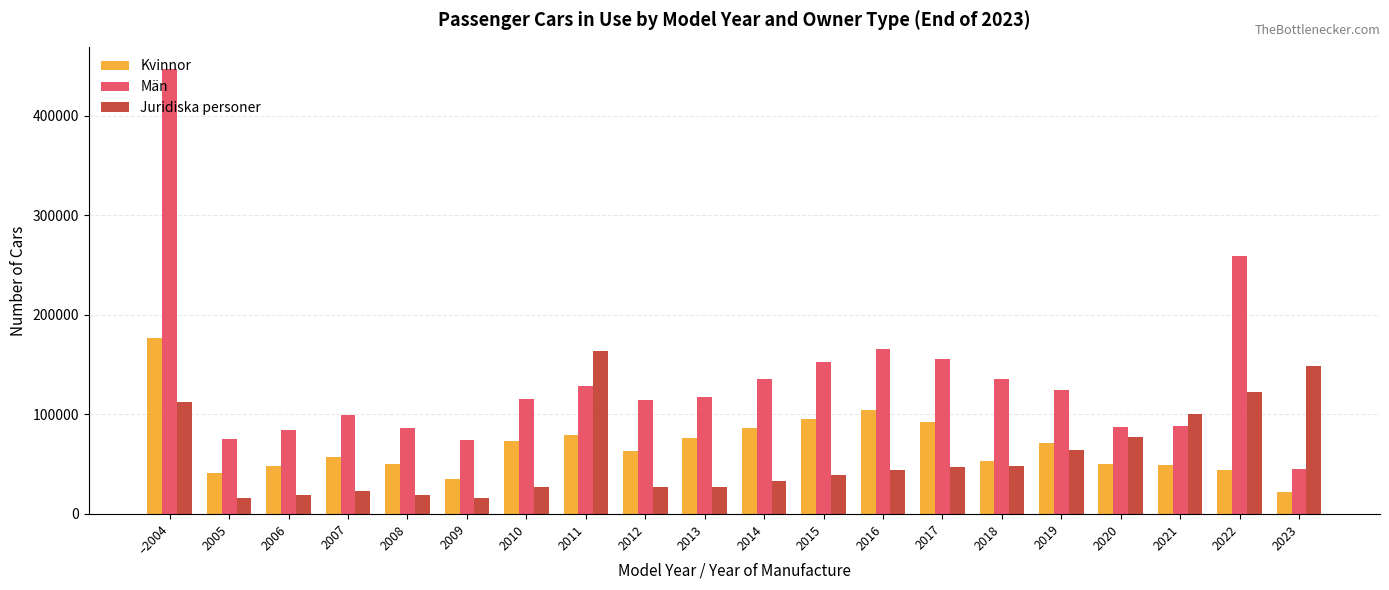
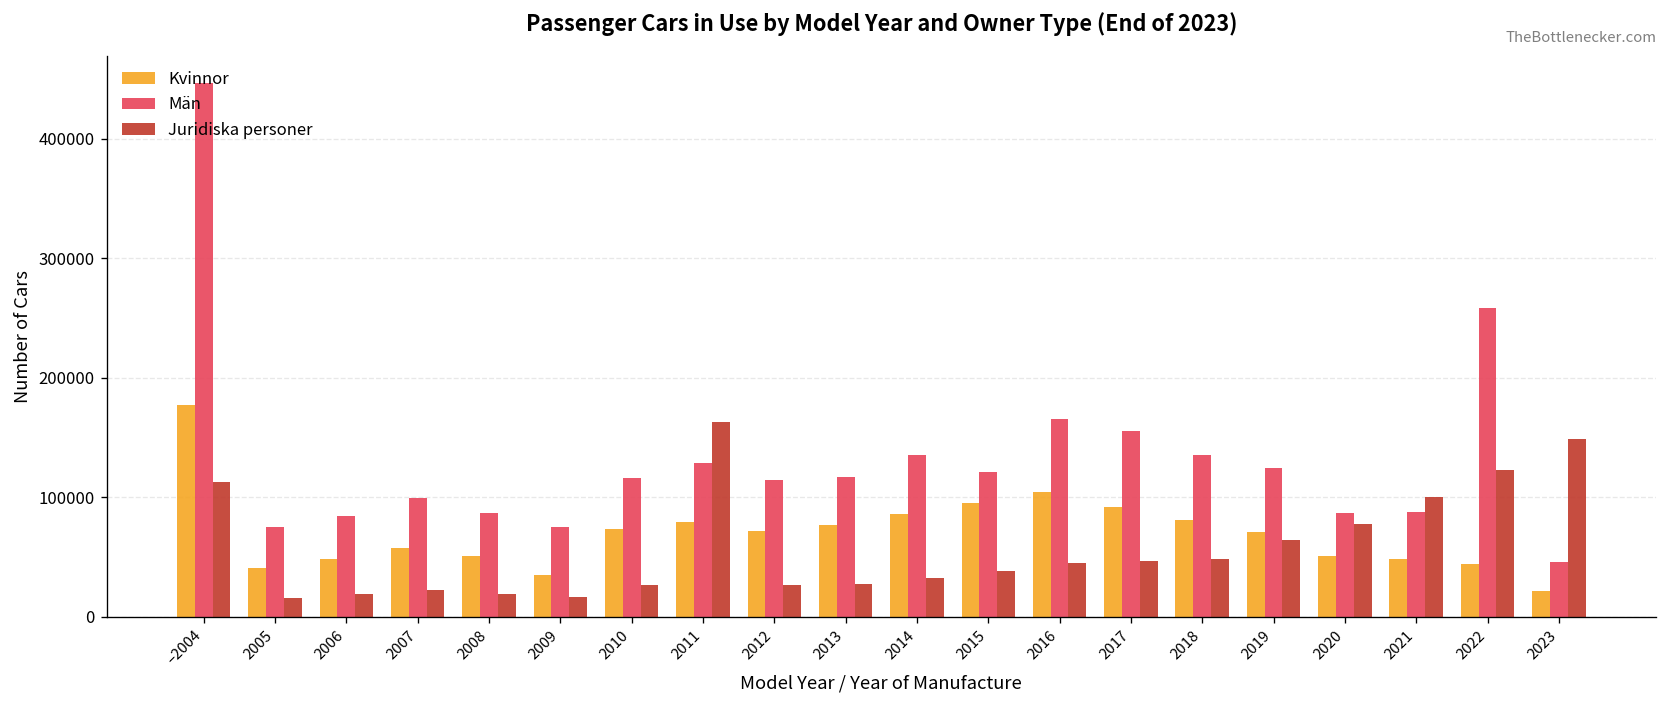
Kvinnor, 2012: 60000 -> 70000
Män, 2015: 150000 -> 120000
Kvinnor, 2018: 50000 -> 80000
